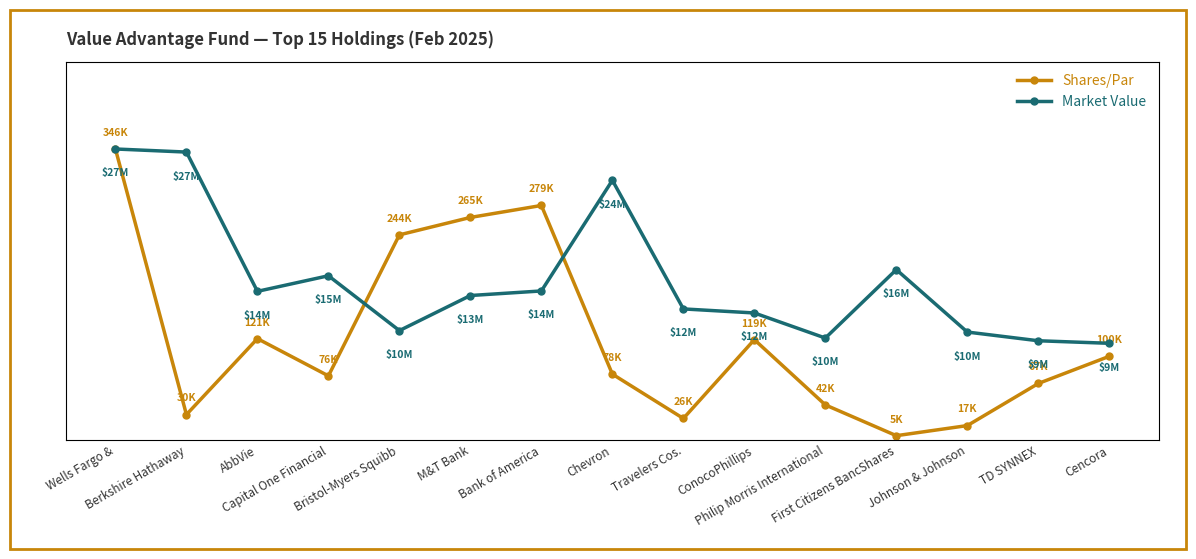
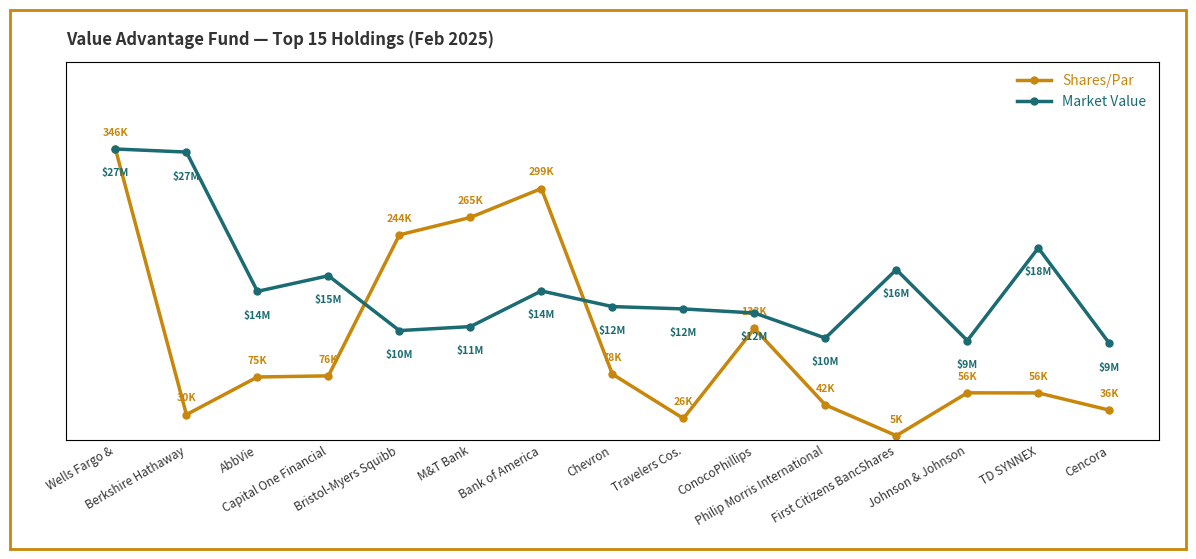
Shares/Par, AbbVie: 121K -> 75K
Shares/Par, Bank of America: 279K -> 299K
Shares/Par, ConocoPhillips: 119K -> 133K
Shares/Par, Johnson & Johnson: 17K -> 56K
Shares/Par, TD SYNNEX: 67K -> 56K
Shares/Par, Cencora: 100K -> 36K
Market Value, M&T Bank: $13M -> $11M
Market Value, Chevron: $24M -> $12M
Market Value, Johnson & Johnson: $10M -> $9M
Market Value, TD SYNNEX: $9M -> $18M
